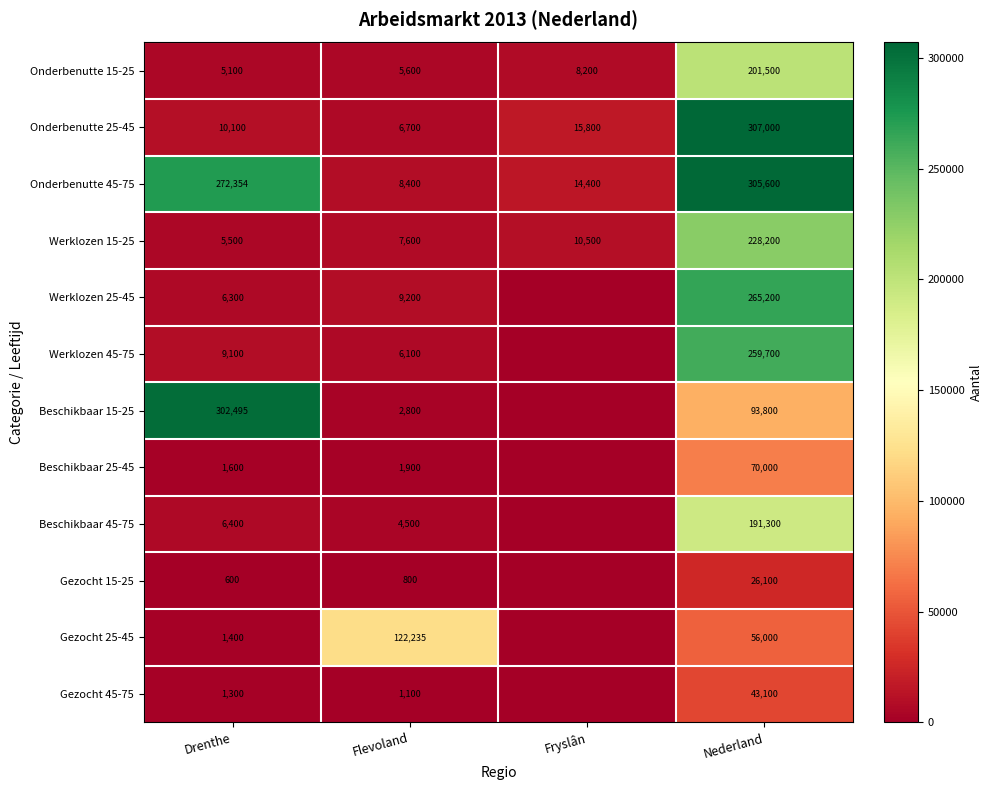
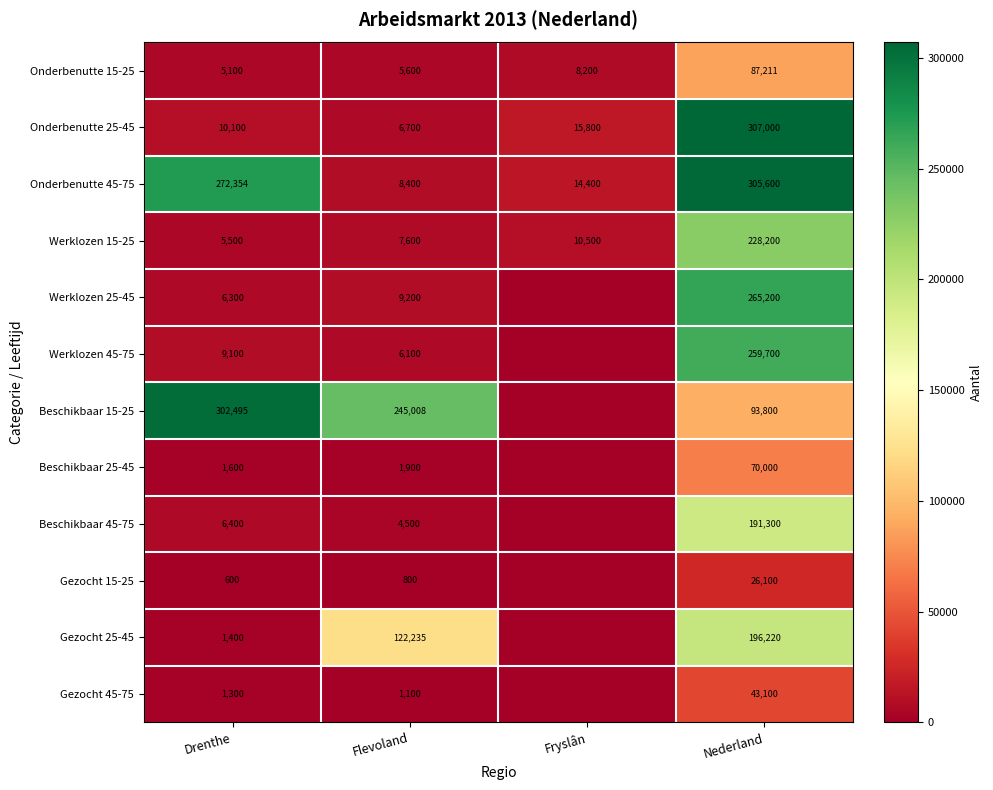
Onderbenutte 15-25, Nederland: 201,500 -> 87,211
Beschikbaar 15-25, Flevoland: 2,800 -> 245,008
Gezocht 25-45, Nederland: 56,000 -> 196,220
